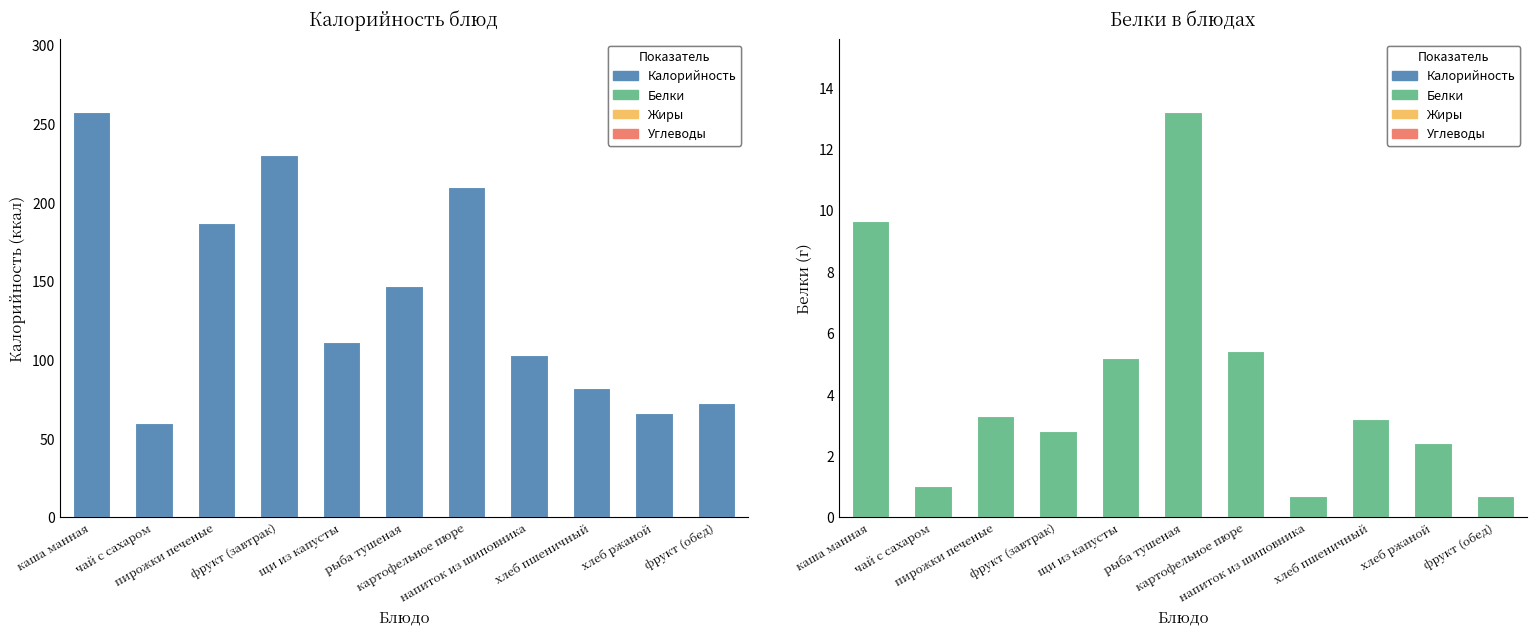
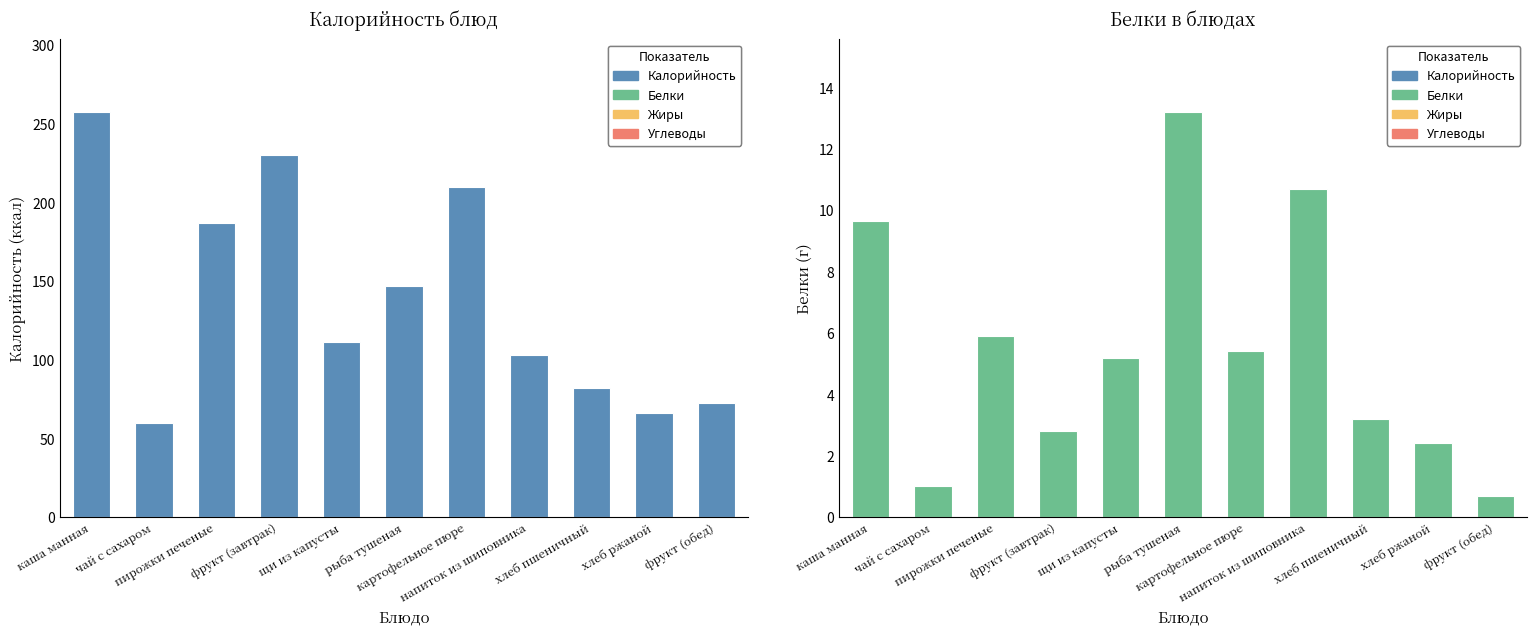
Белки в блюдах, пирожки печеные: 3.3 -> 5.9
Белки в блюдах, напиток из шиповника: 0.7 -> 10.7
